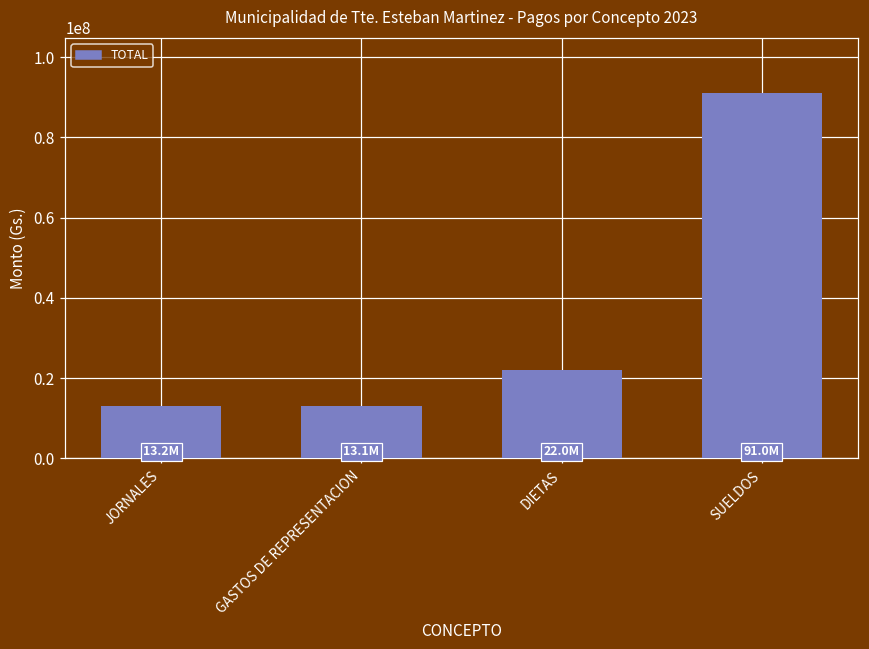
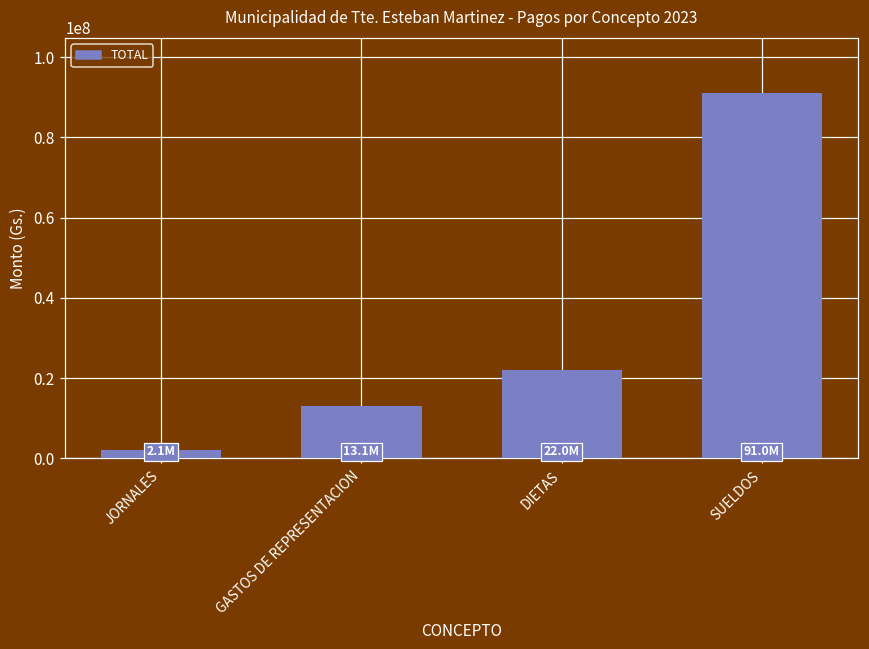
JORNALES: 13.2M -> 2.1M
